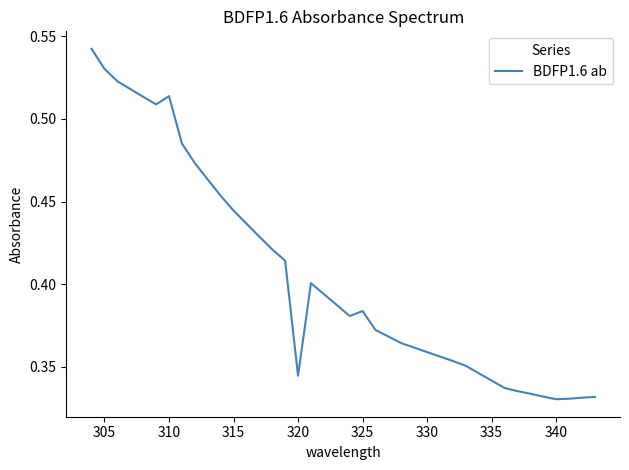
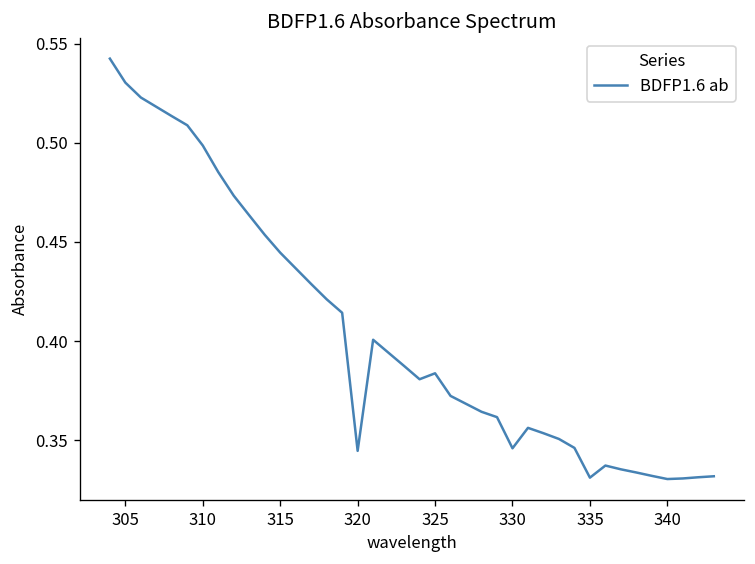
310: 0.514 -> 0.499
330: 0.359 -> 0.346
335: 0.342 -> 0.331
